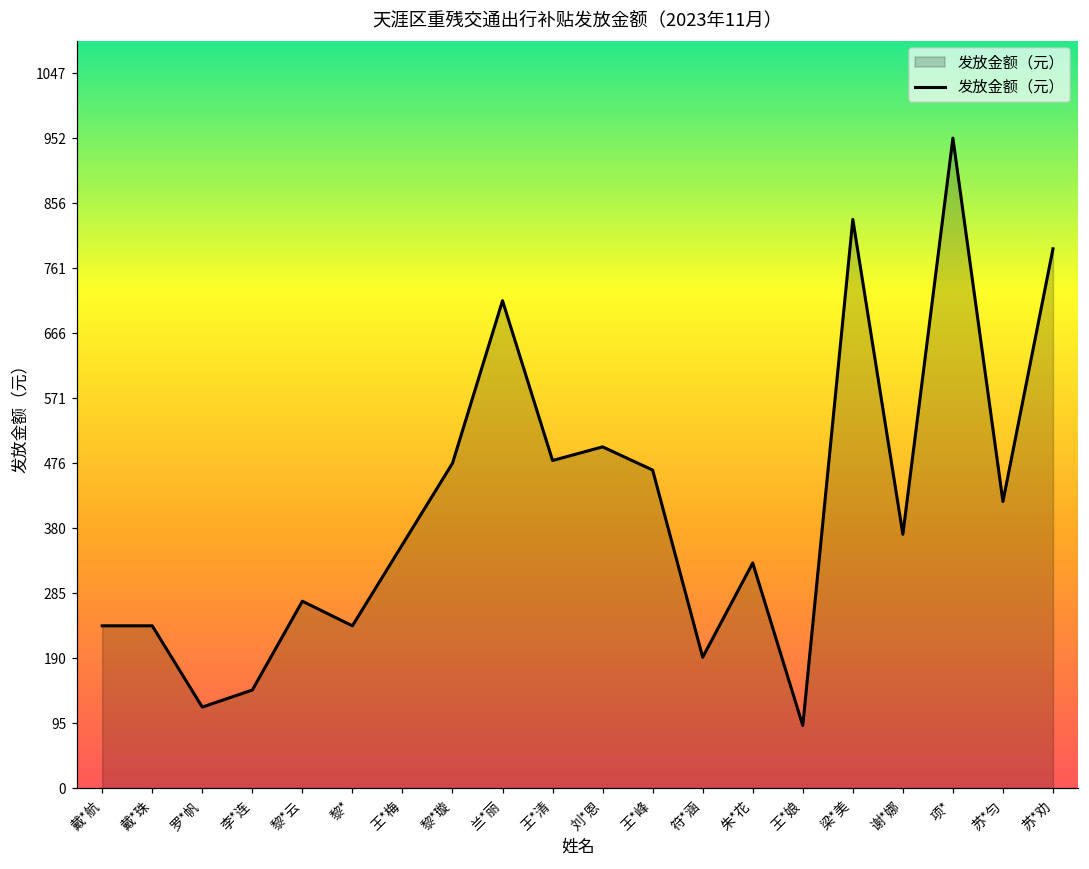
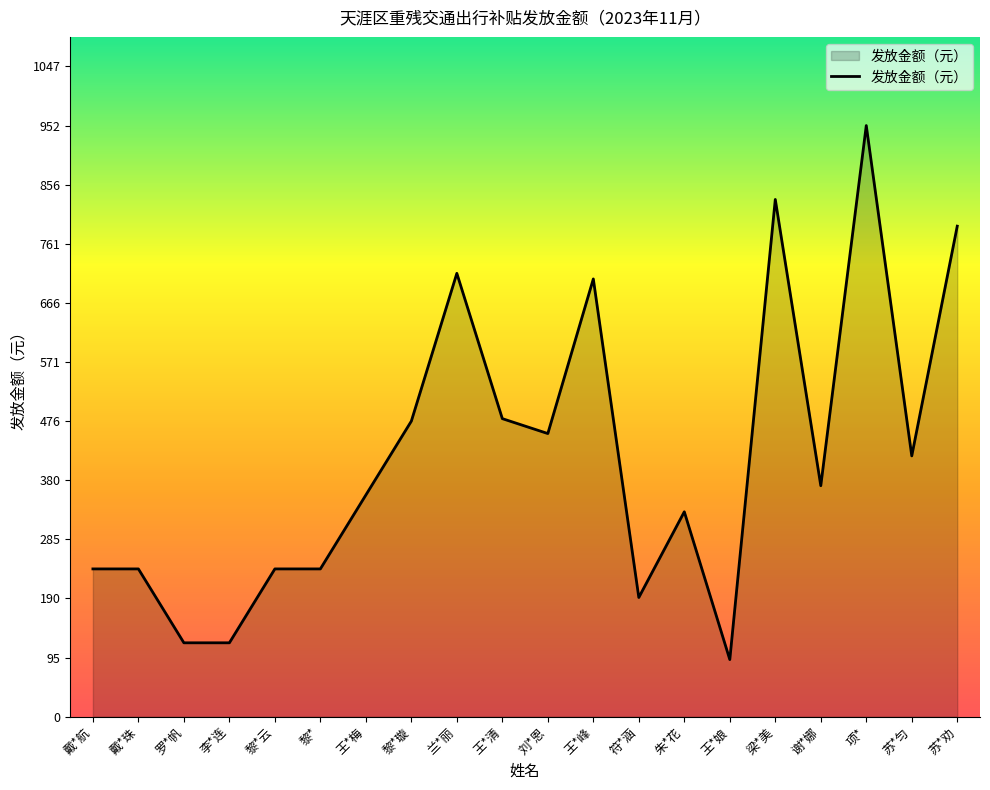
李*连: 140 -> 120
黎*云: 270 -> 240
刘*恩: 500 -> 460
王*峰: 470 -> 710
